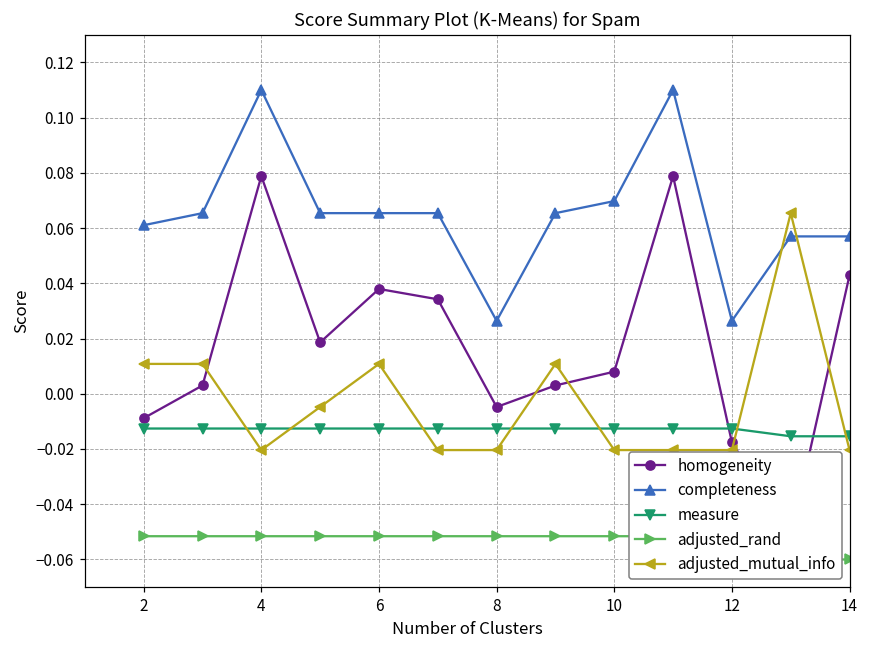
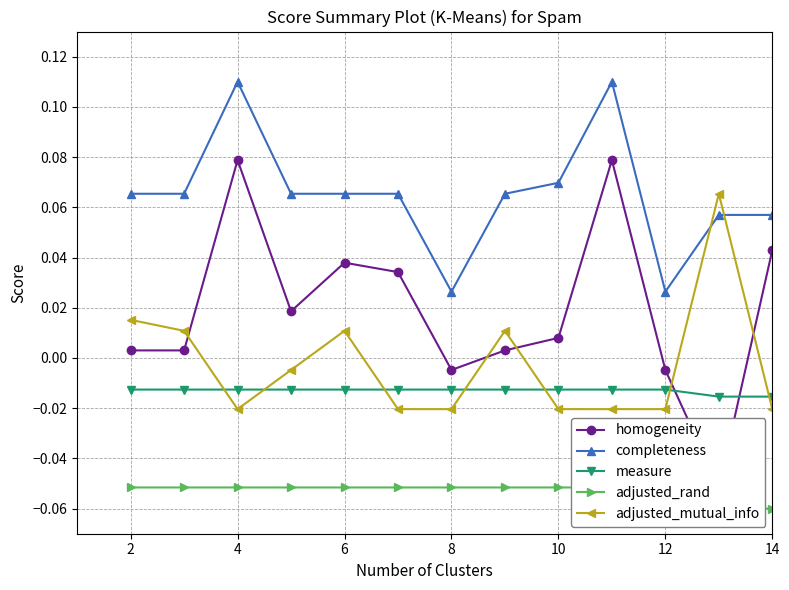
homogeneity, 2: -0.009 -> 0.003
completeness, 2: 0.061 -> 0.065
adjusted_mutual_info, 2: 0.011 -> 0.015
homogeneity, 12: -0.018 -> -0.005
